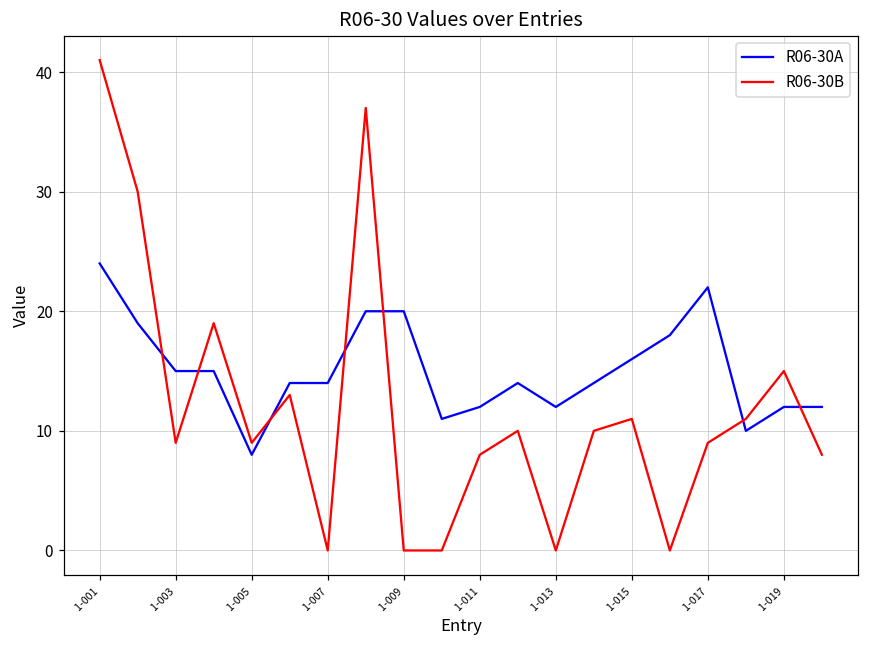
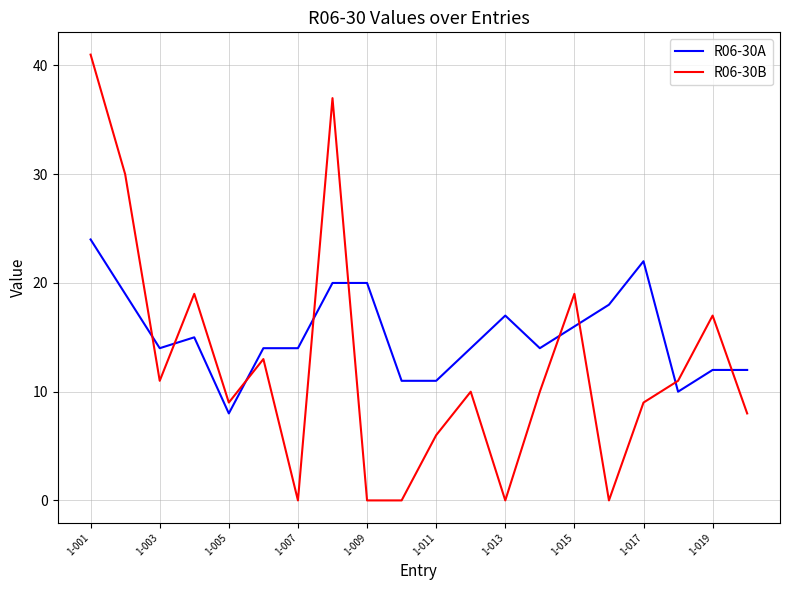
R06-30A, 1-003: 15 -> 14
R06-30B, 1-003: 9 -> 11
R06-30A, 1-011: 12 -> 11
R06-30B, 1-011: 8 -> 6
R06-30A, 1-013: 12 -> 17
R06-30B, 1-015: 11 -> 19
R06-30B, 1-019: 15 -> 17
